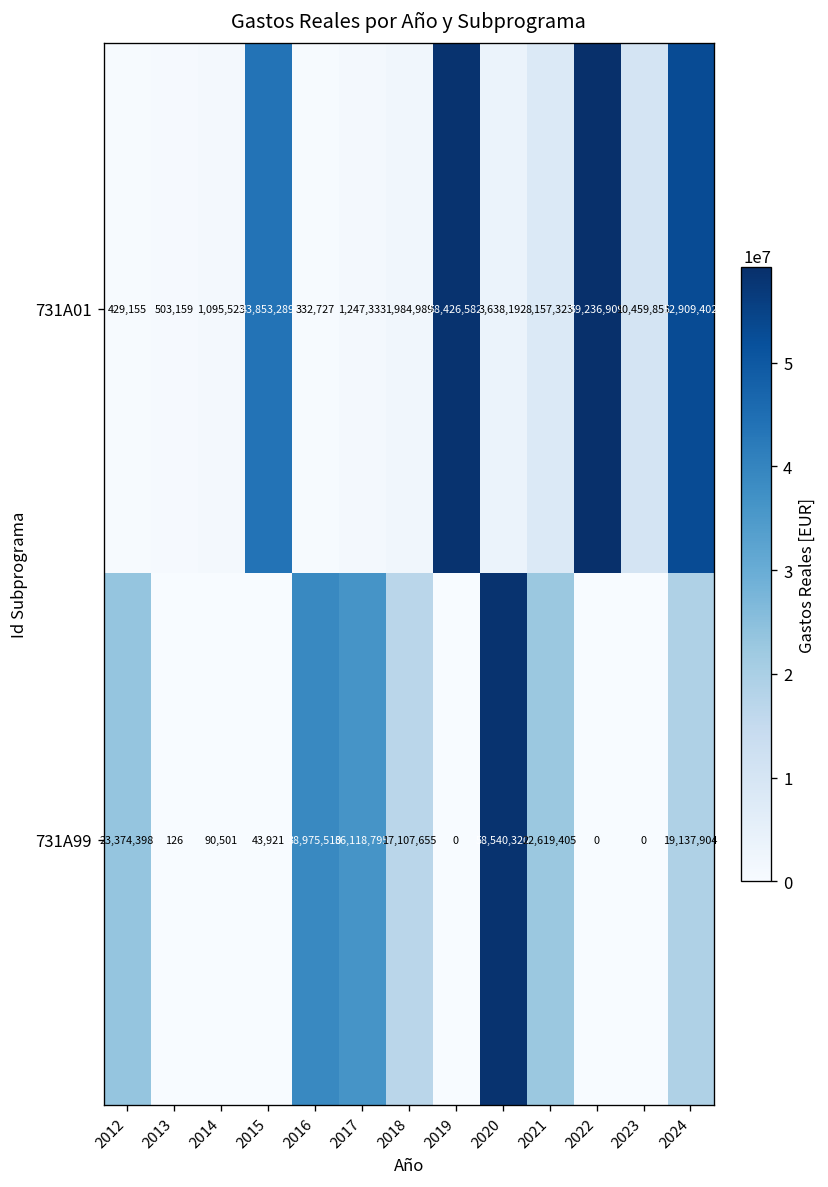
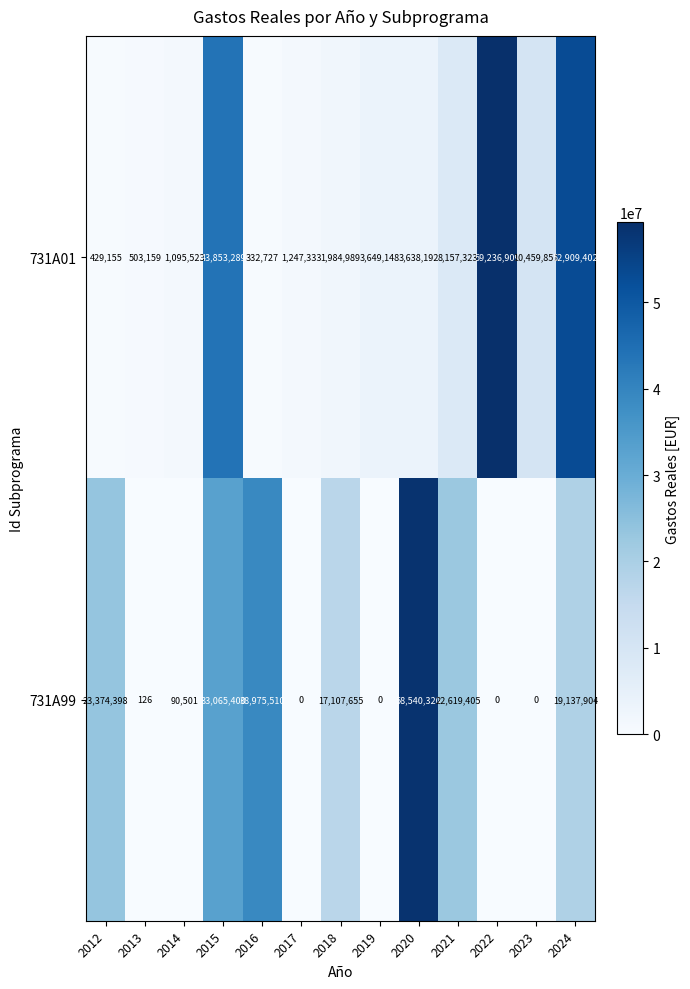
731A01, 2019: 58,426,582 -> 3,649,148
731A99, 2015: 43,921 -> 33,065,400
731A99, 2017: 36,118,795 -> 0
